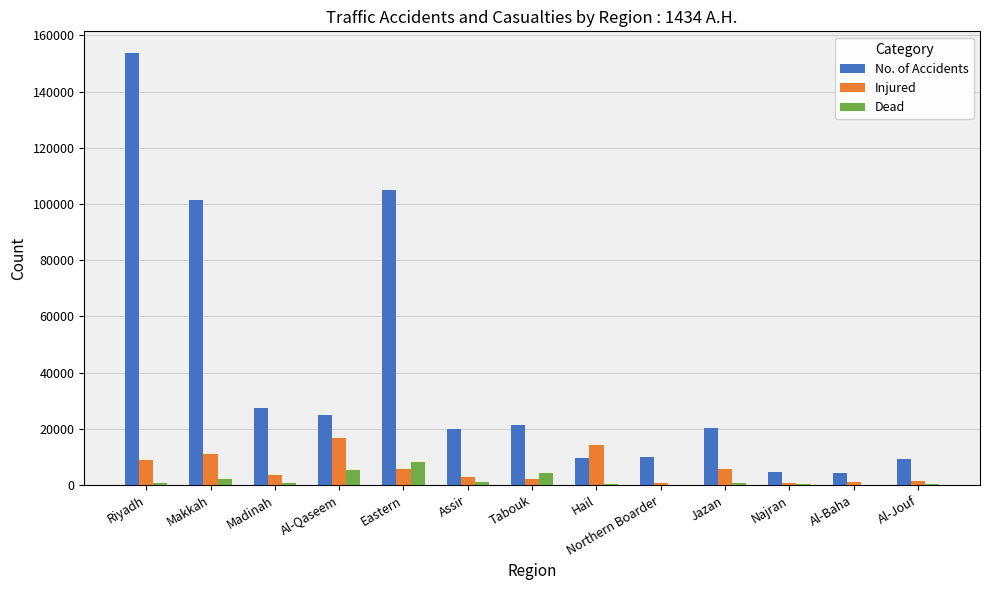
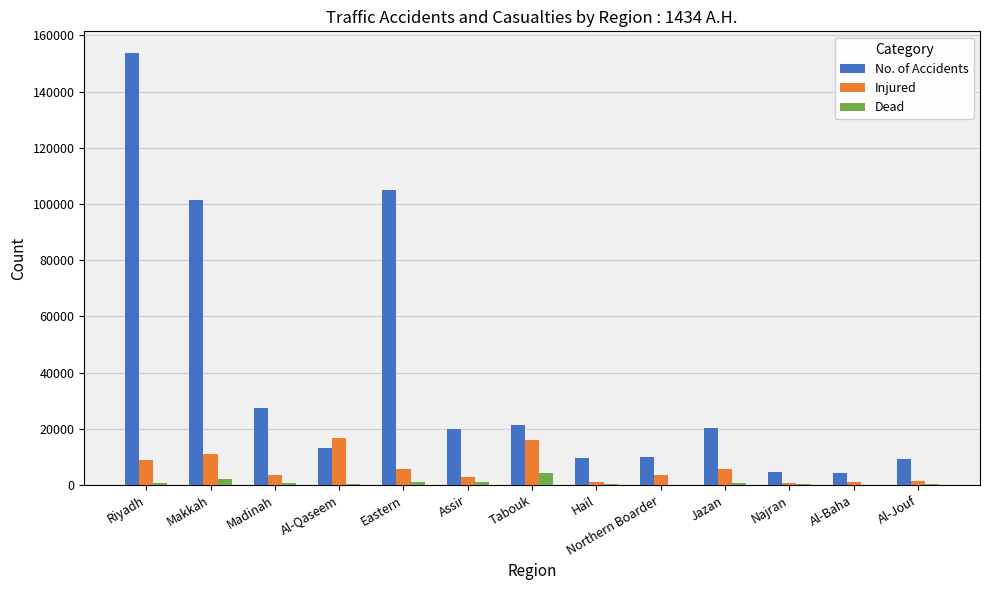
No. of Accidents, Al-Qaseem: 25000 -> 13000
Dead, Al-Qaseem: 6000 -> 0
Dead, Eastern: 8000 -> 1000
Injured, Tabouk: 2000 -> 16000
Injured, Hail: 14000 -> 1000
Injured, Northern Boarder: 1000 -> 4000
